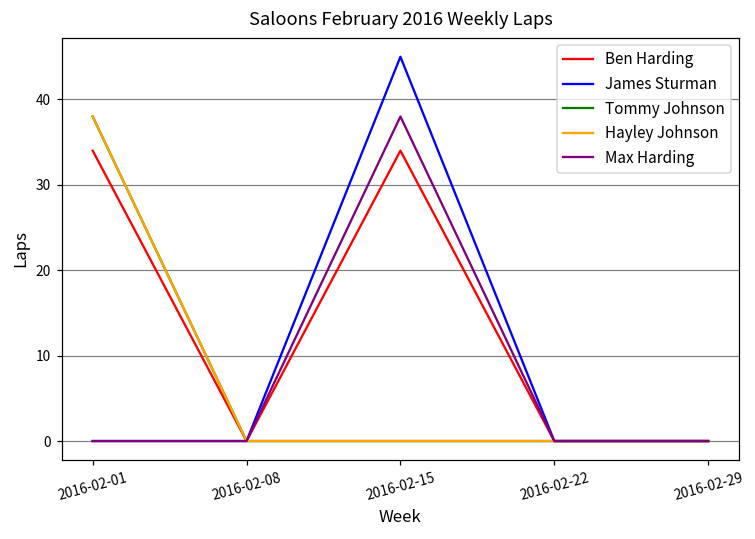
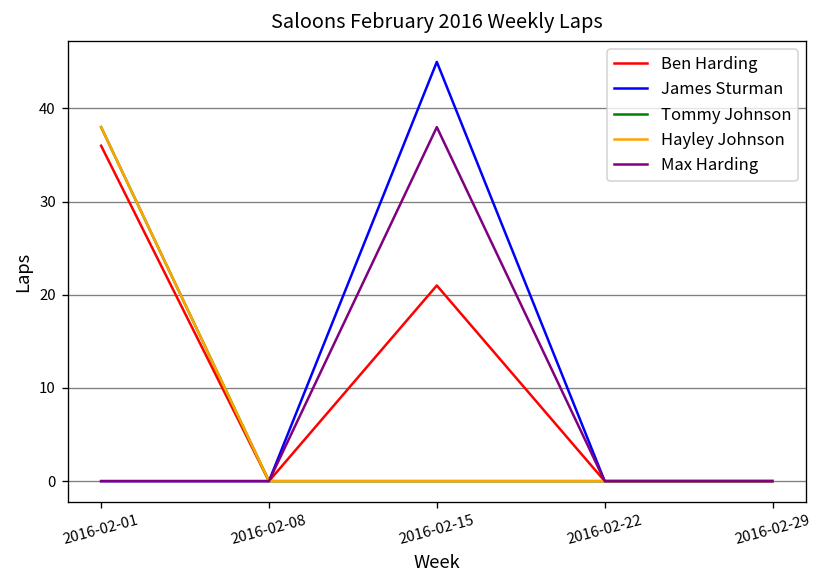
Ben Harding, 2016-02-01: 34 -> 36
Ben Harding, 2016-02-15: 34 -> 21
